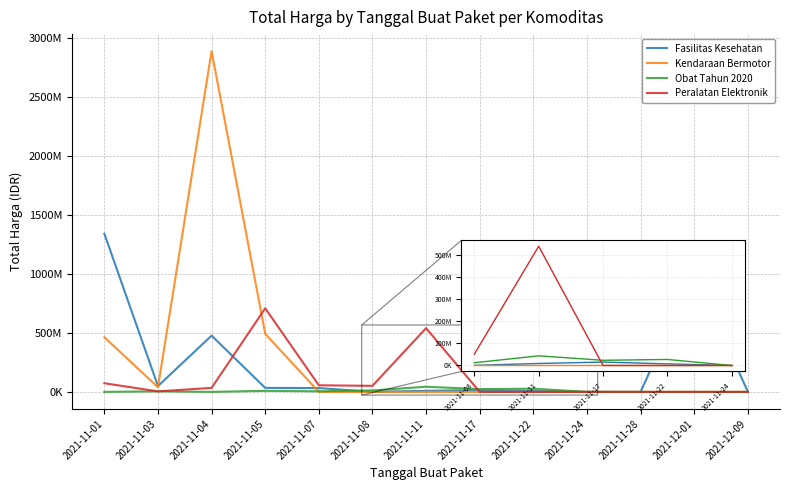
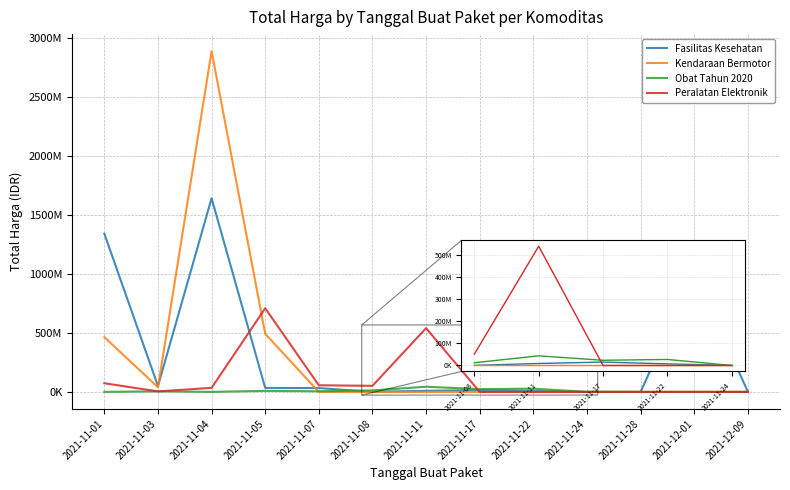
Fasilitas Kesehatan, 2021-11-04: 480000000 -> 1640000000
